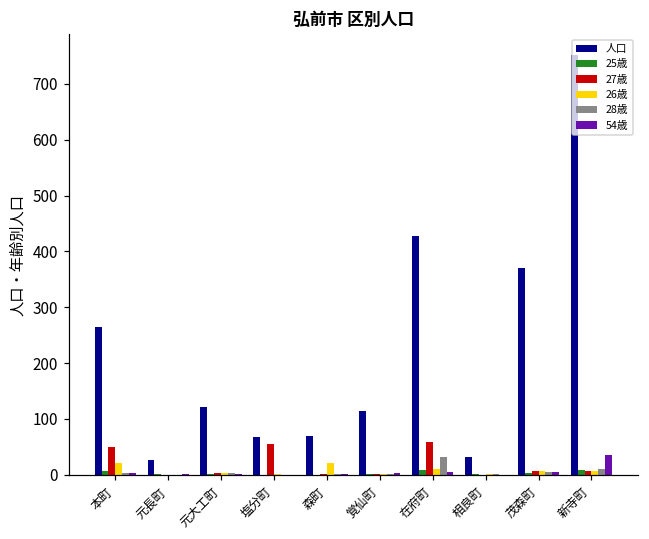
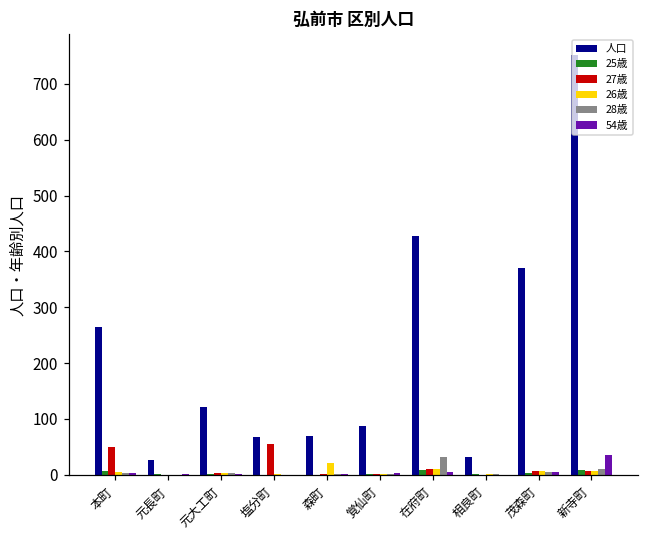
26歳, 本町: 20 -> 10
人口, 覚仙町: 120 -> 90
27歳, 在府町: 60 -> 10
